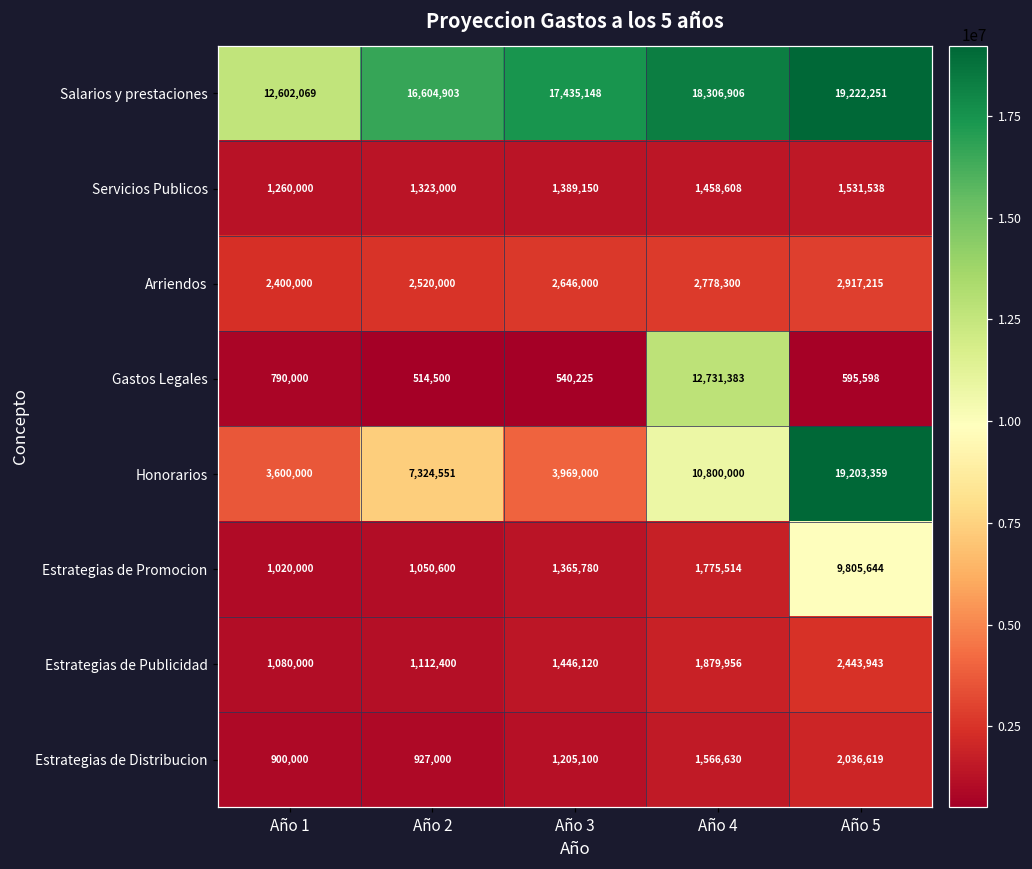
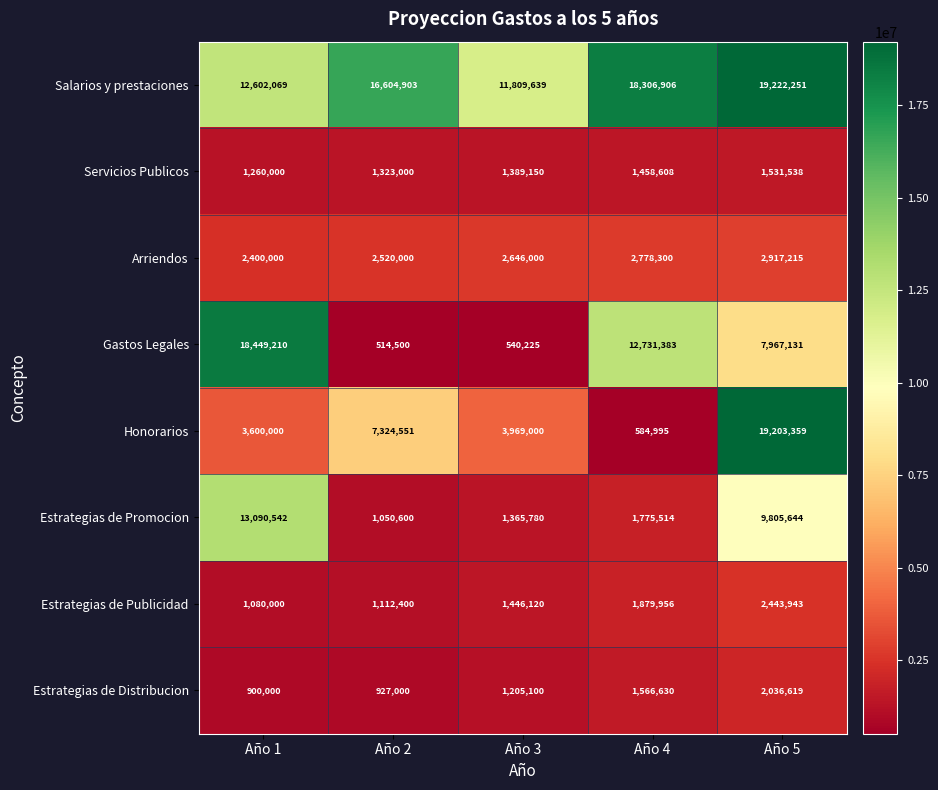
Salarios y prestaciones, Año 3: 17,435,148 -> 11,809,639
Gastos Legales, Año 1: 790,000 -> 18,449,210
Gastos Legales, Año 5: 595,598 -> 7,967,131
Honorarios, Año 4: 10,800,000 -> 584,995
Estrategias de Promocion, Año 1: 1,020,000 -> 13,090,542
